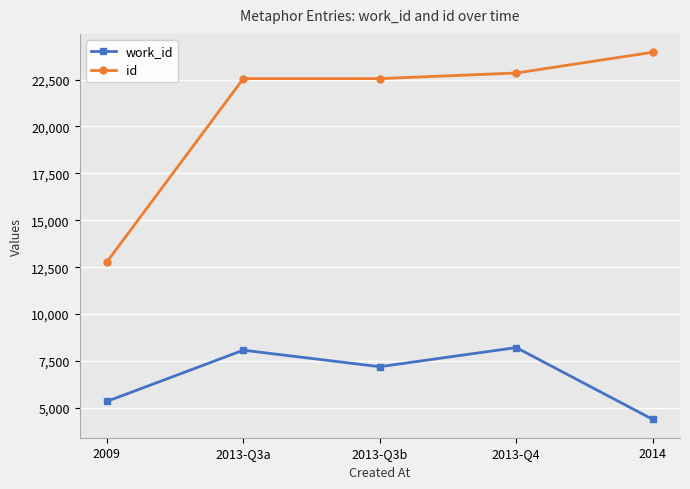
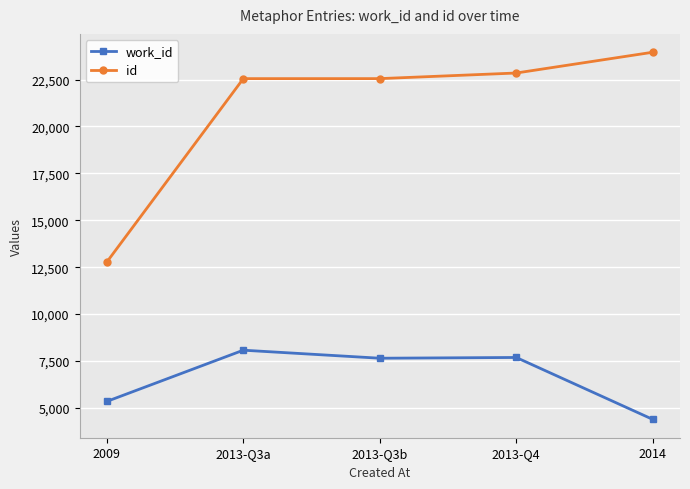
work_id, 2013-Q3b: 7,200 -> 7,600
work_id, 2013-Q4: 8,200 -> 7,700
